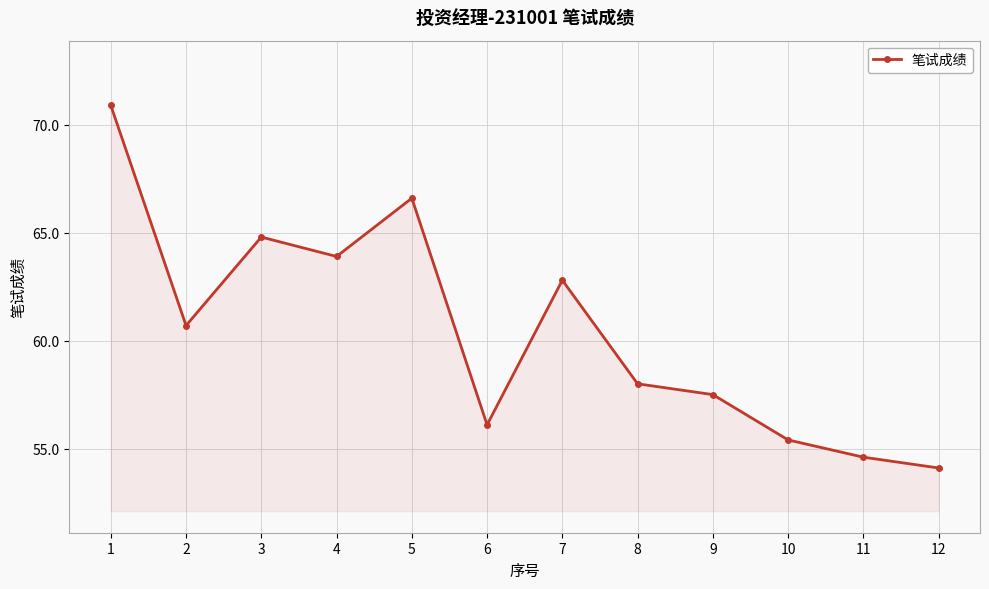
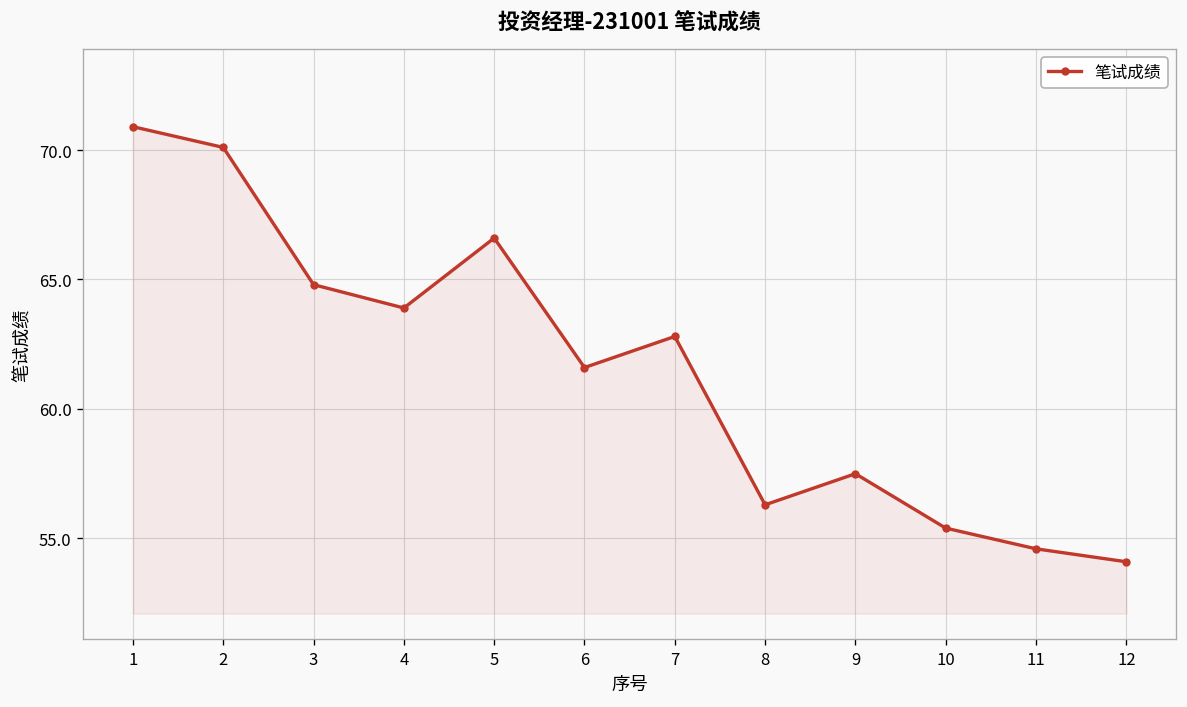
2: 60.7 -> 70.1
6: 56.1 -> 61.6
8: 58.0 -> 56.3
